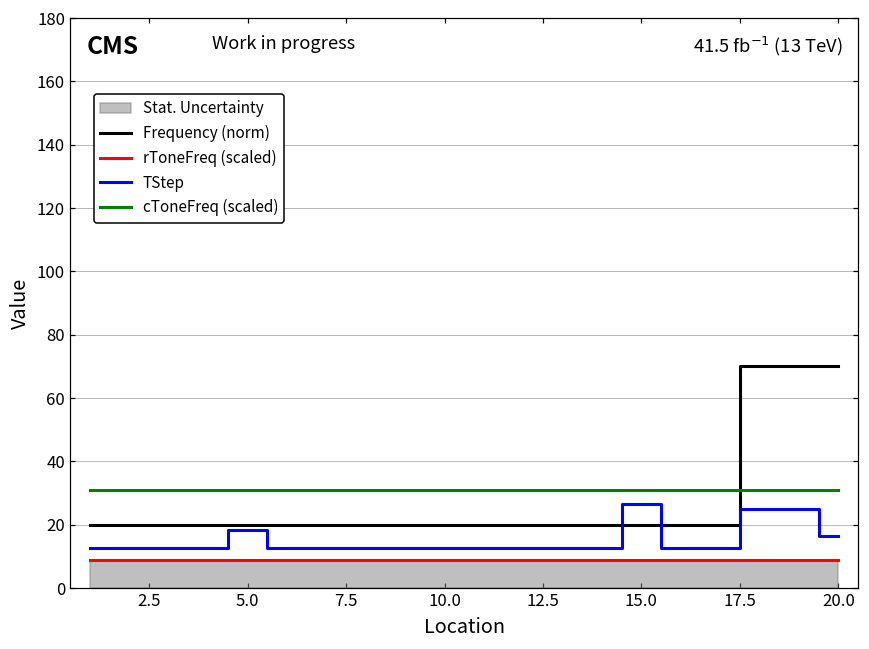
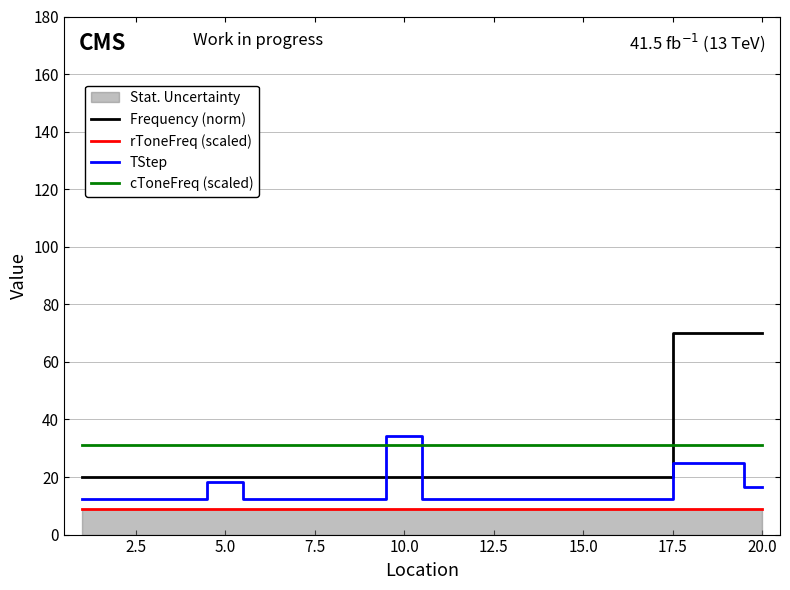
TStep, 10.0: 13 -> 34
TStep, 15.0: 26 -> 13
